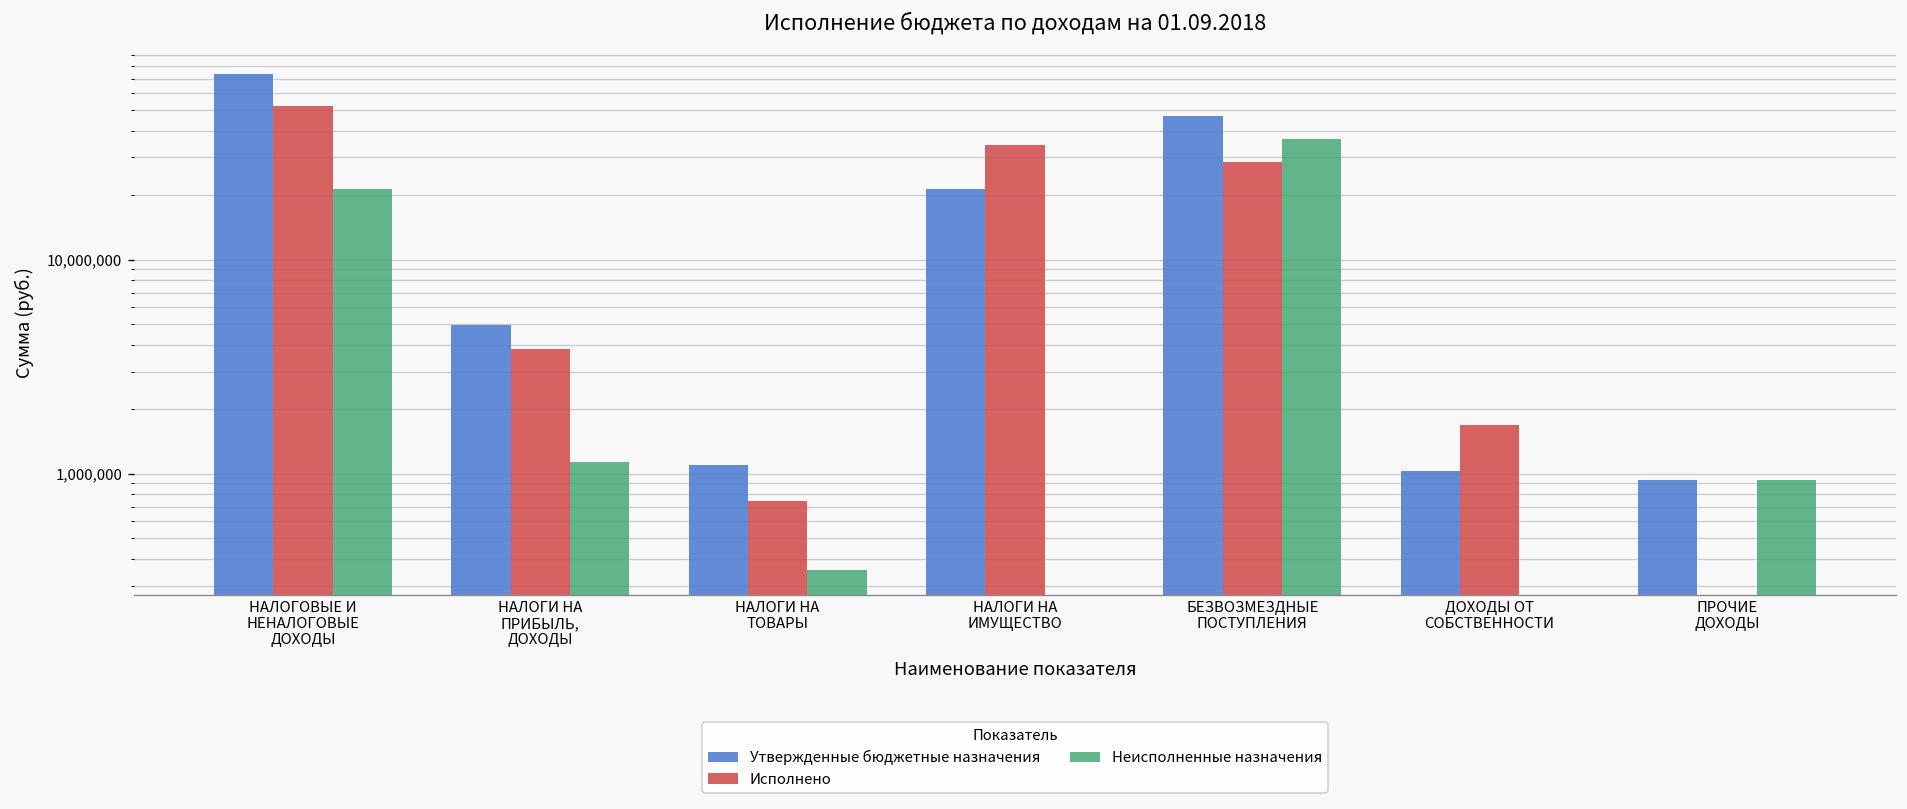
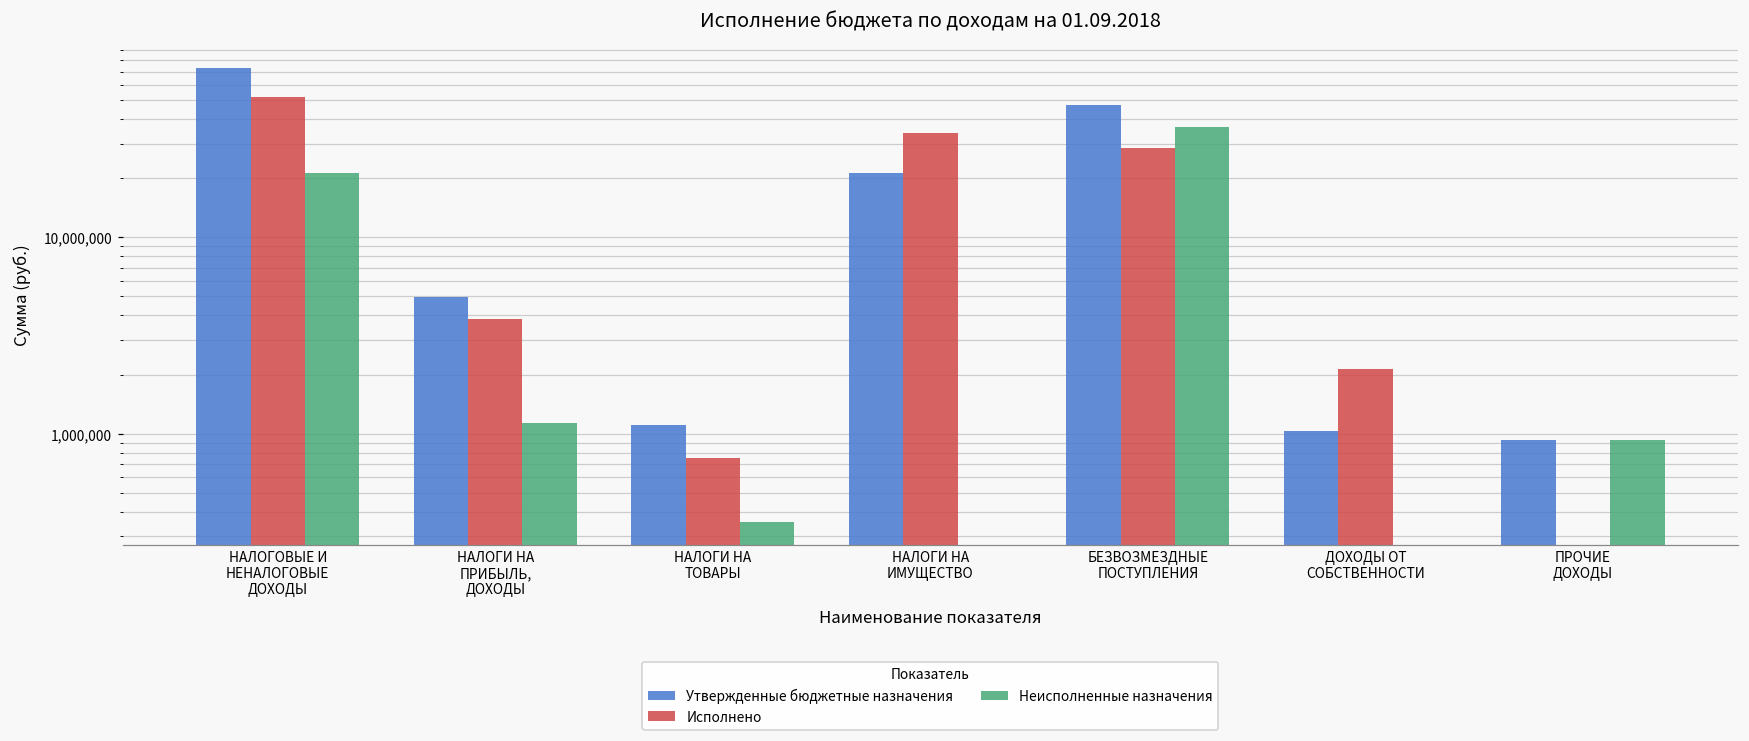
Исполнено, ДОХОДЫ ОТ СОБСТВЕННОСТИ: 1,700,000 -> 2,100,000
